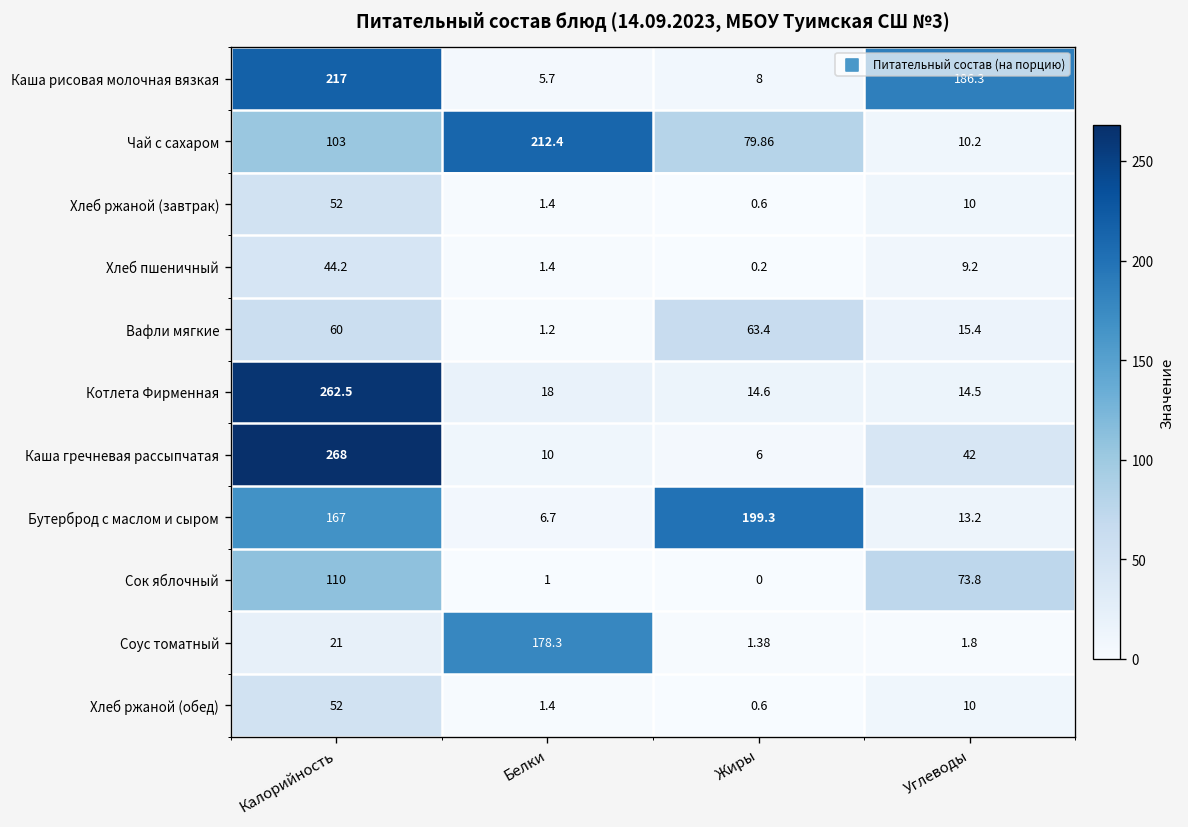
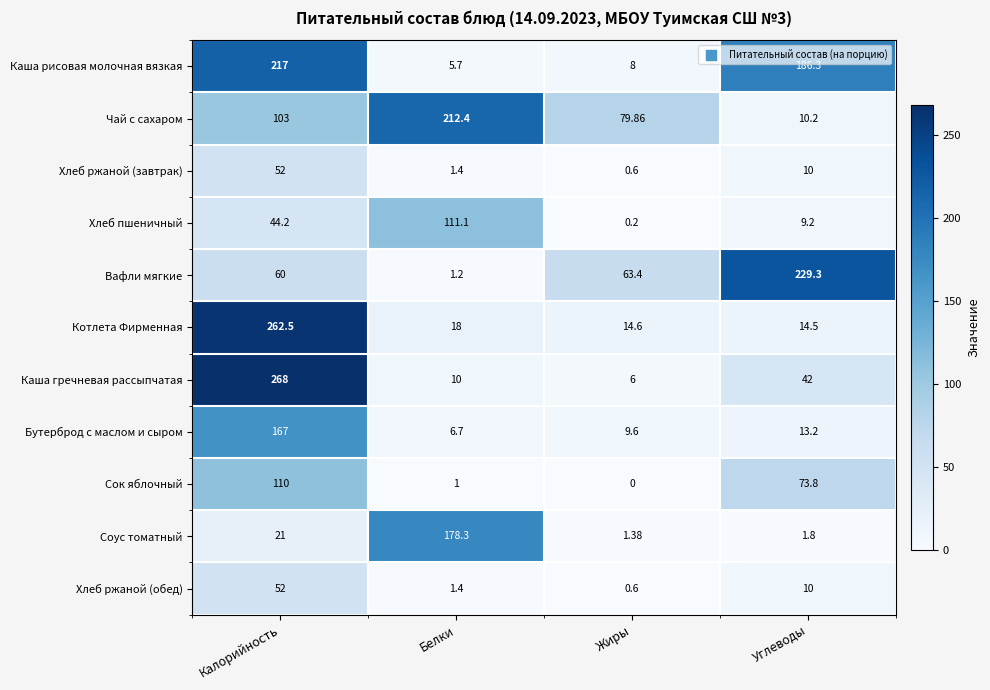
Хлеб пшеничный, Белки: 1.4 -> 111.1
Вафли мягкие, Углеводы: 15.4 -> 229.3
Бутерброд с маслом и сыром, Жиры: 199.3 -> 9.6
